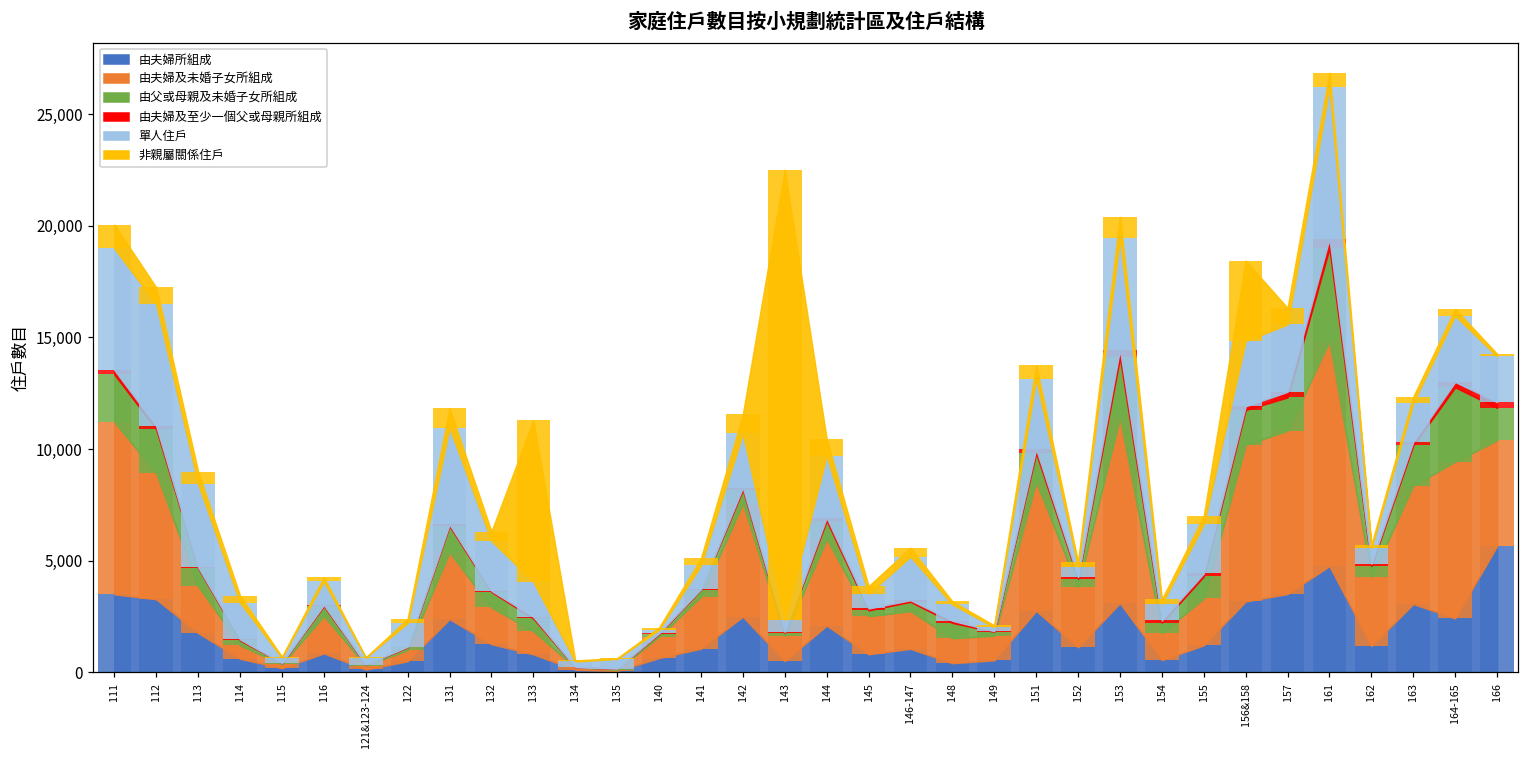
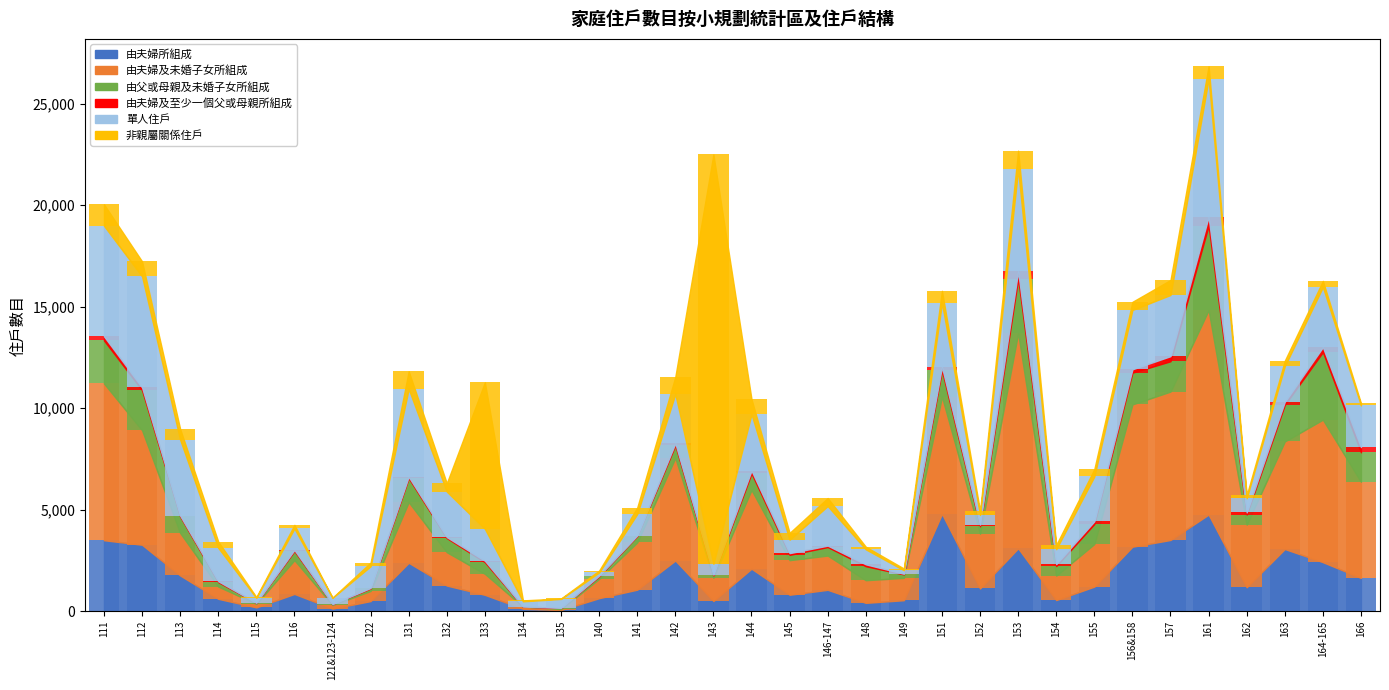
由夫婦所組成, 151: 2,800 -> 4,800
由夫婦及未婚子女所組成, 153: 8,300 -> 10,600
非親屬關係住戶, 156&158: 3,600 -> 400
由夫婦所組成, 166: 5,700 -> 1,600
